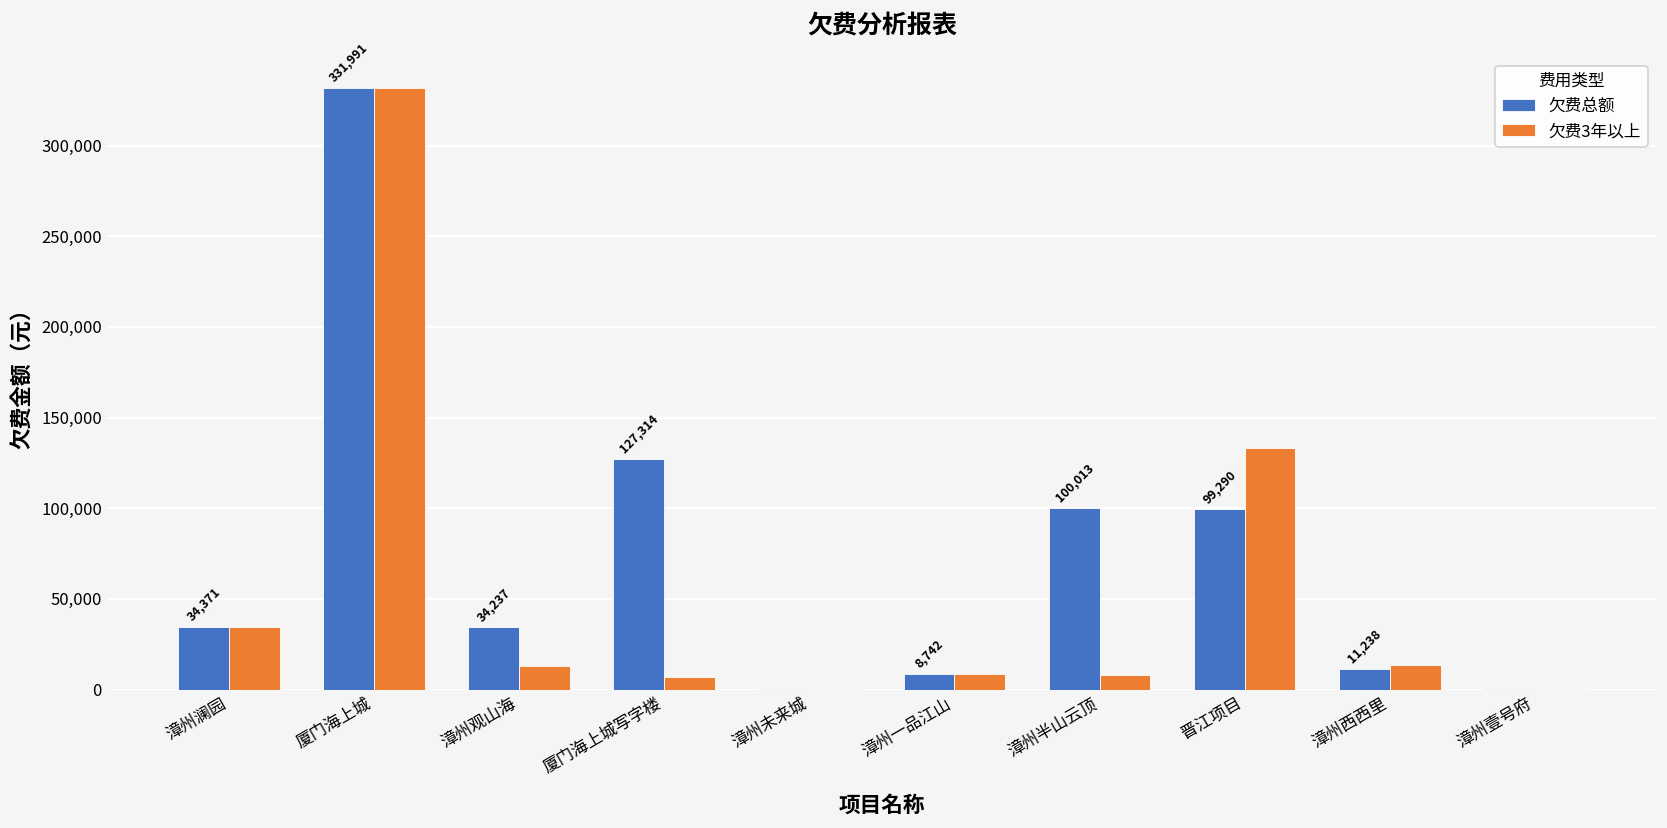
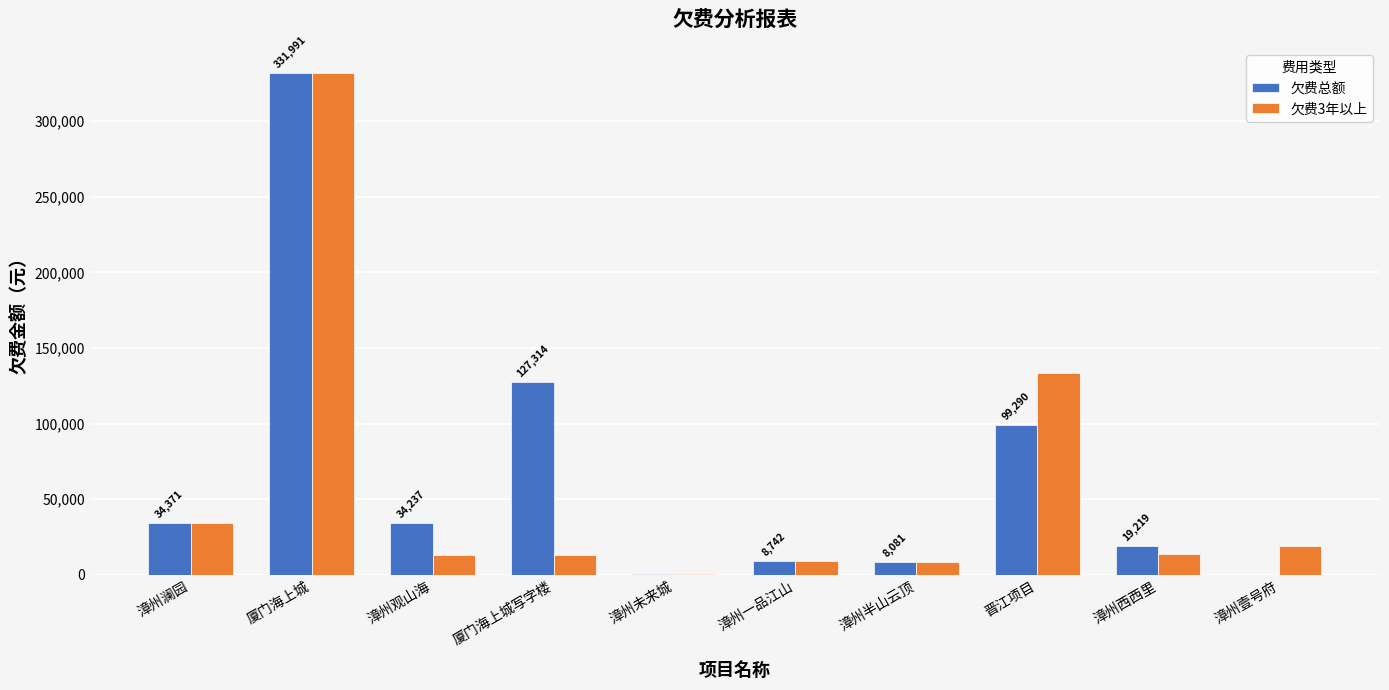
欠费3年以上, 厦门海上城写字楼: 7,000 -> 13,000
欠费总额, 漳州半山云顶: 100,013 -> 8,081
欠费总额, 漳州西西里: 11,238 -> 19,219
欠费3年以上, 漳州壹号府: 0 -> 19,000
